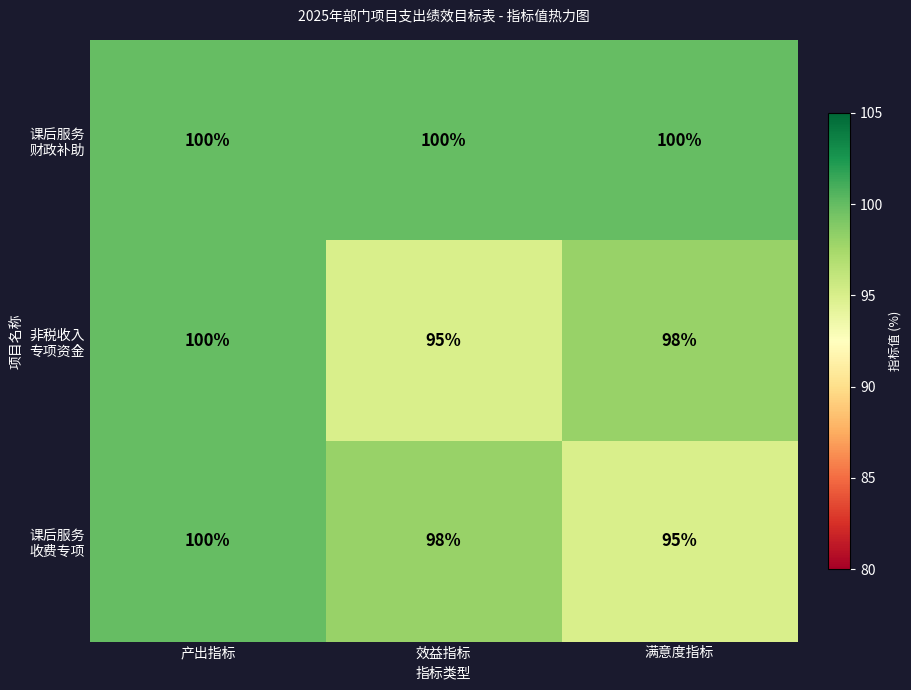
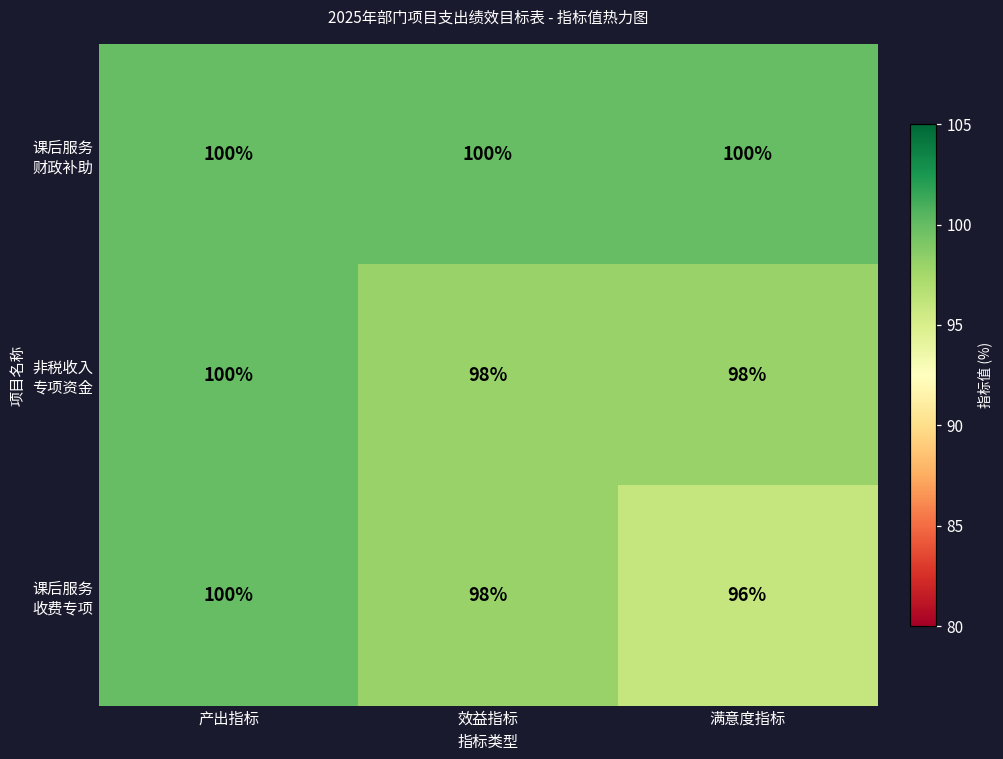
非税收入 专项资金, 效益指标: 95% -> 98%
课后服务 收费专项, 满意度指标: 95% -> 96%
